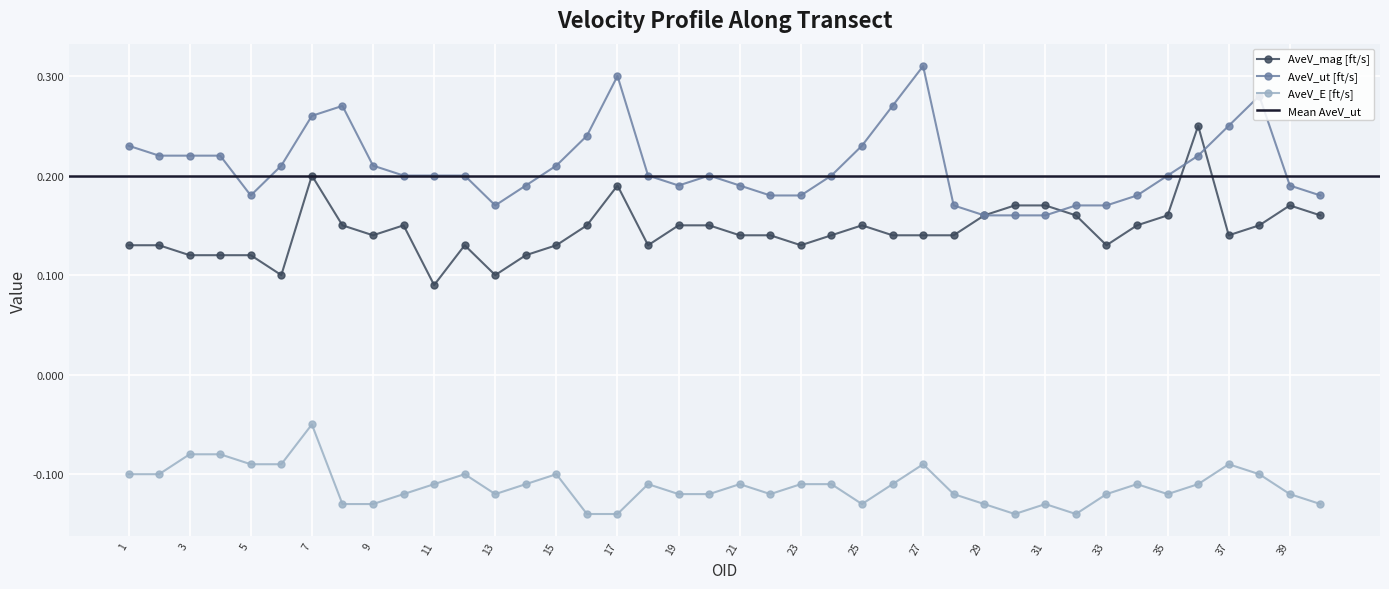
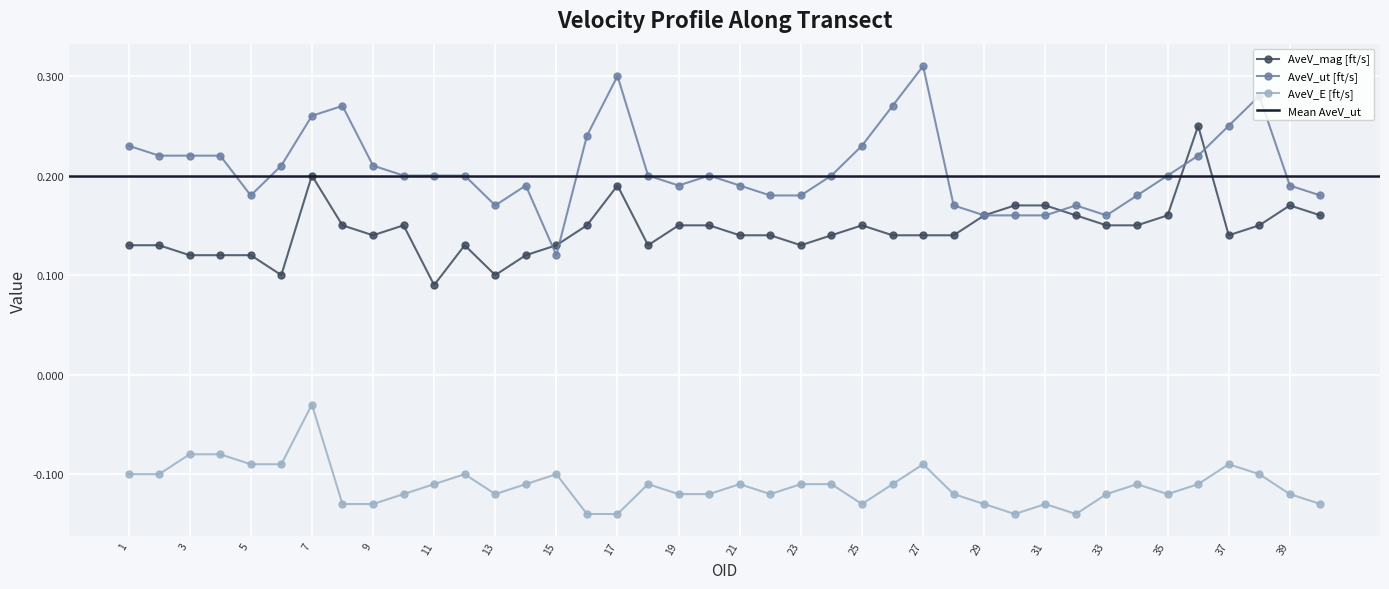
AveV_E [ft/s], 7: -0.05 -> -0.03
AveV_ut [ft/s], 15: 0.21 -> 0.12
AveV_mag [ft/s], 33: 0.13 -> 0.15
AveV_ut [ft/s], 33: 0.17 -> 0.16
